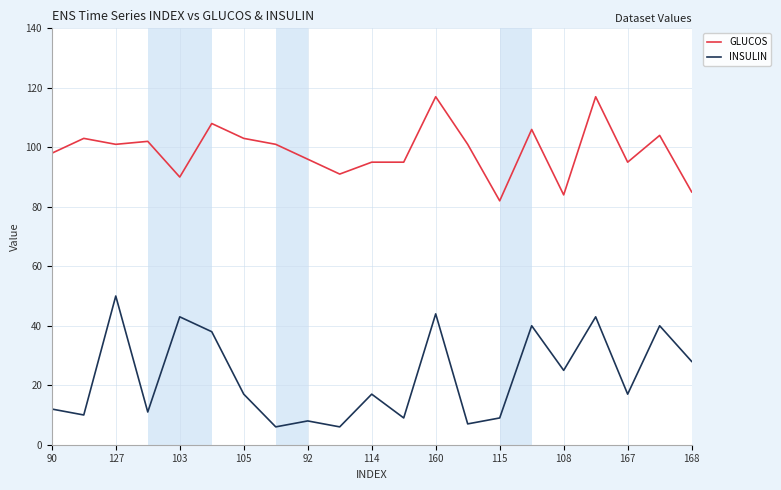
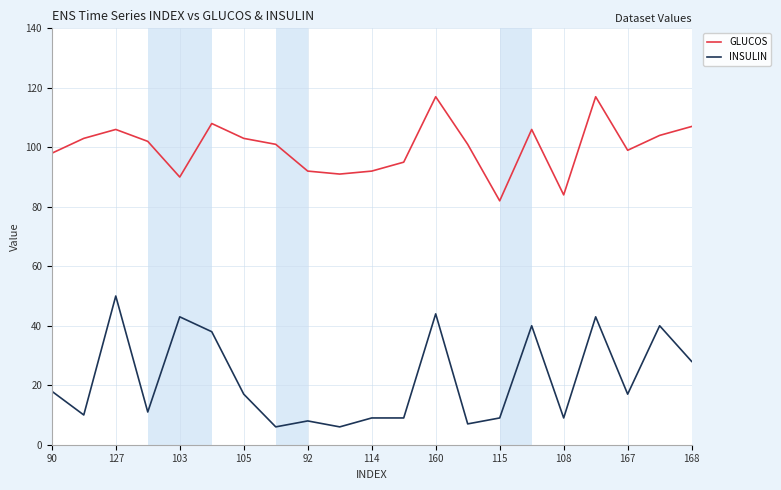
INSULIN, 90: 12 -> 18
GLUCOS, 127: 101 -> 106
GLUCOS, 92: 96 -> 92
GLUCOS, 114: 95 -> 92
INSULIN, 114: 17 -> 9
INSULIN, 108: 25 -> 9
GLUCOS, 167: 95 -> 99
GLUCOS, 168: 85 -> 107
